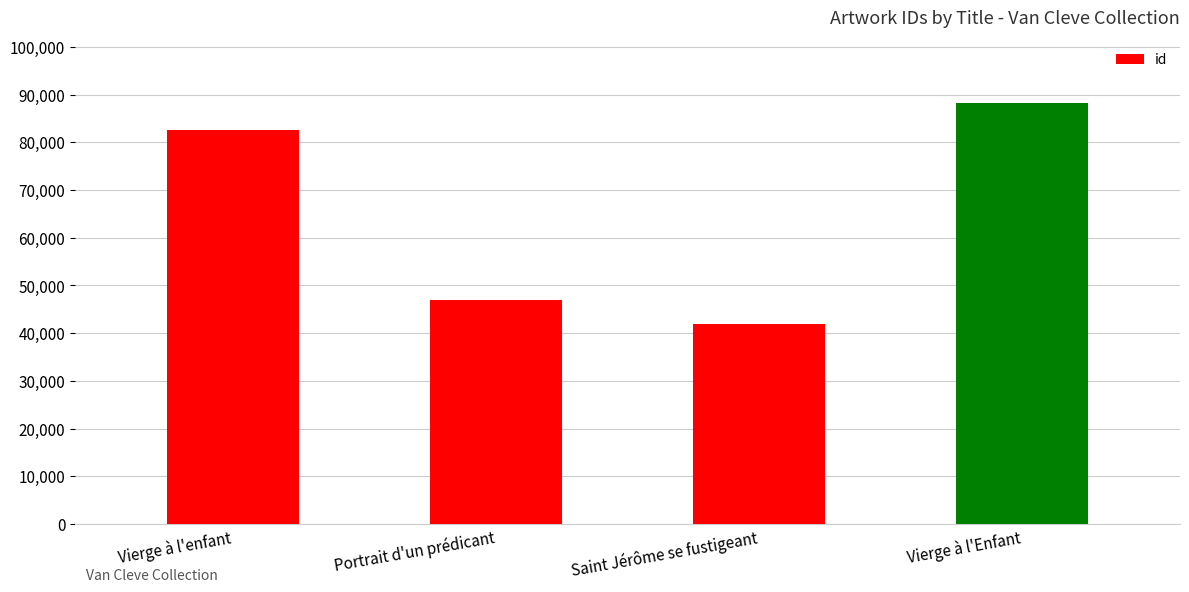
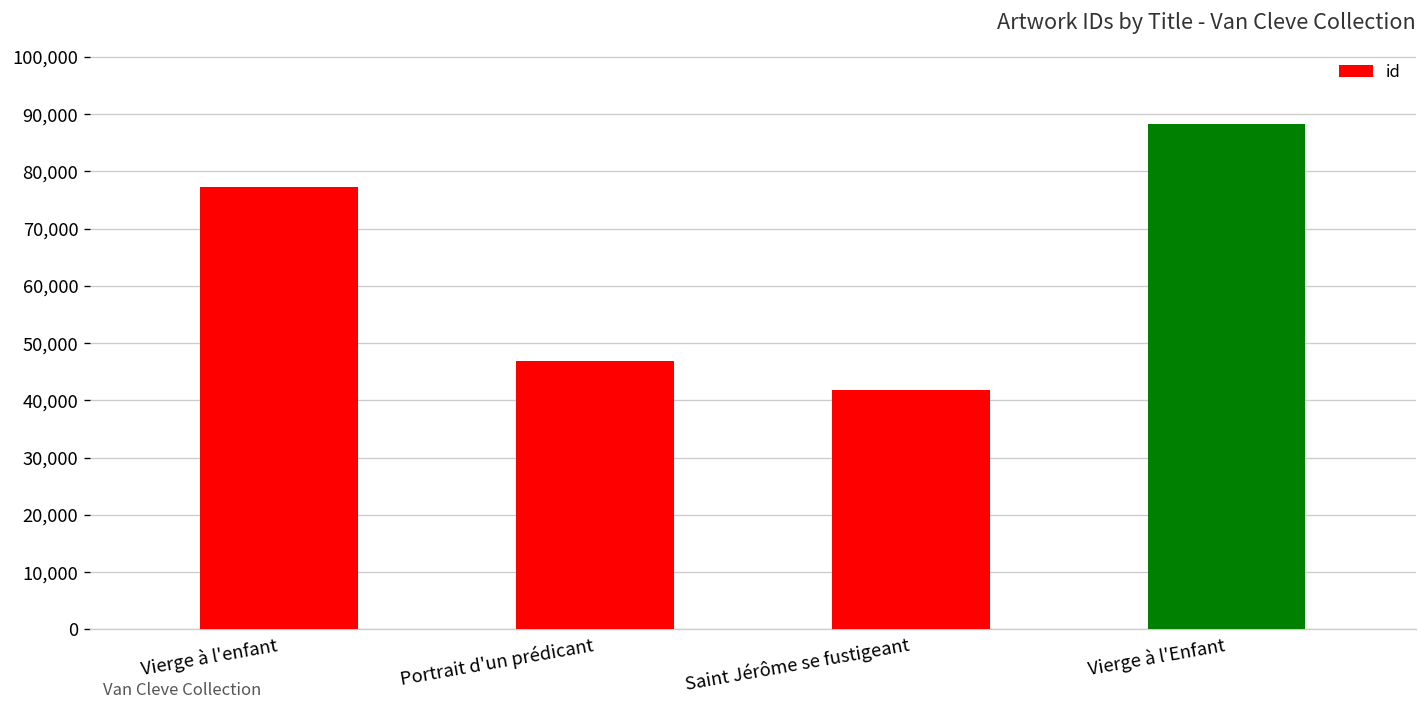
Vierge à l'enfant: 83,000 -> 77,000
